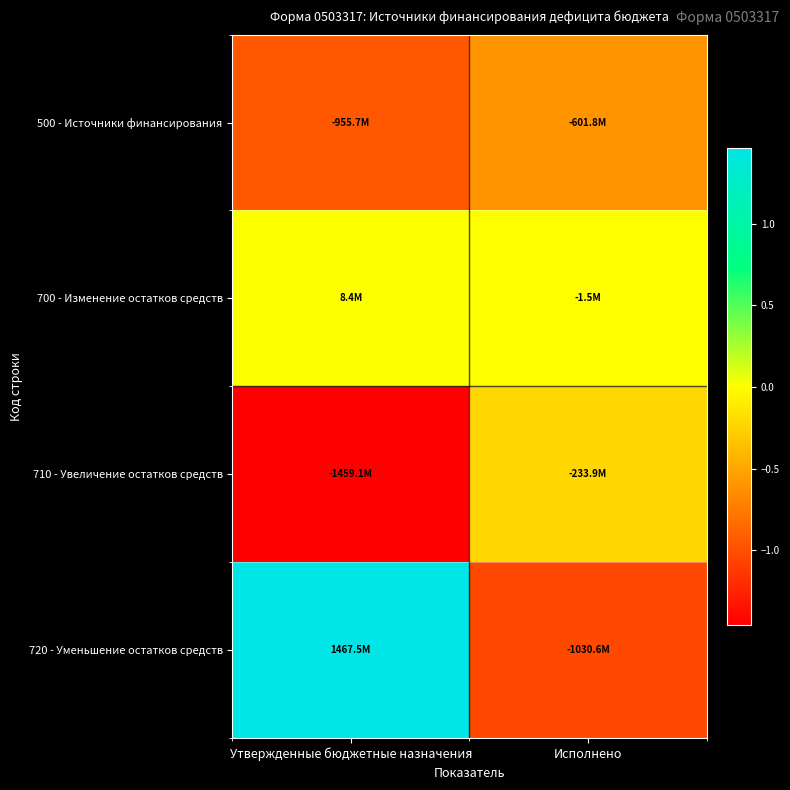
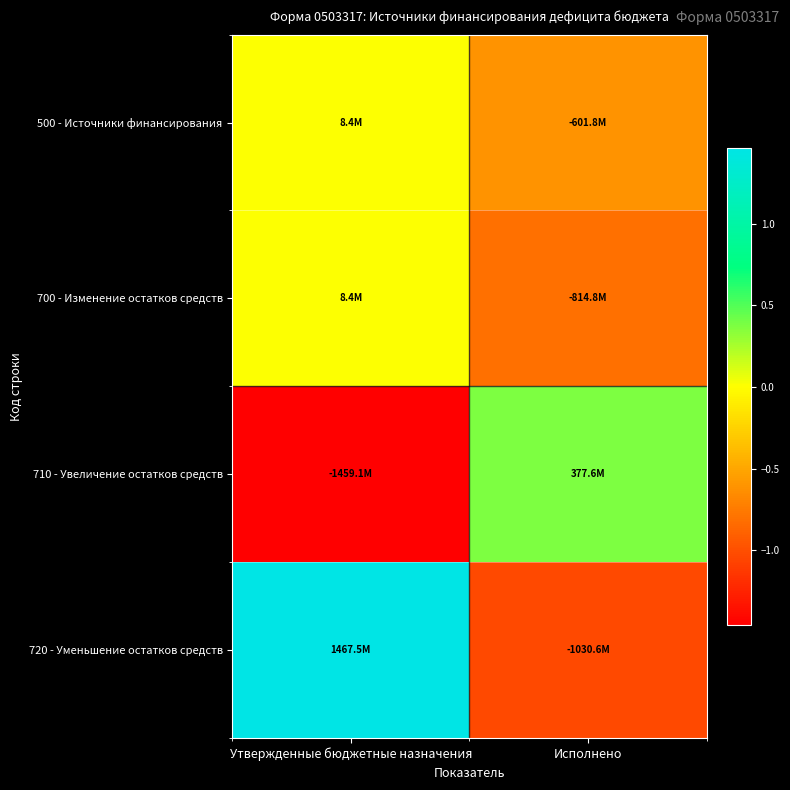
500 - Источники финансирования, Утвержденные бюджетные назначения: -955.7M -> 8.4M
700 - Изменение остатков средств, Исполнено: -1.5M -> -814.8M
710 - Увеличение остатков средств, Исполнено: -233.9M -> 377.6M
